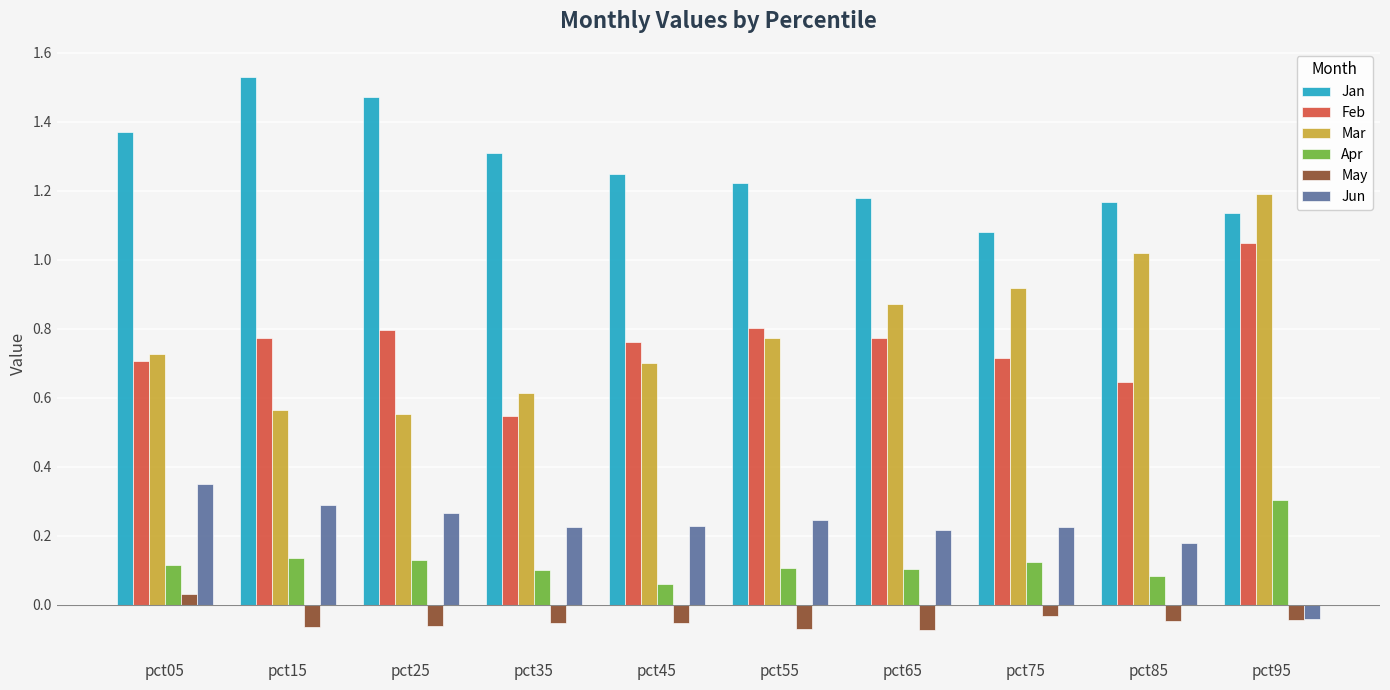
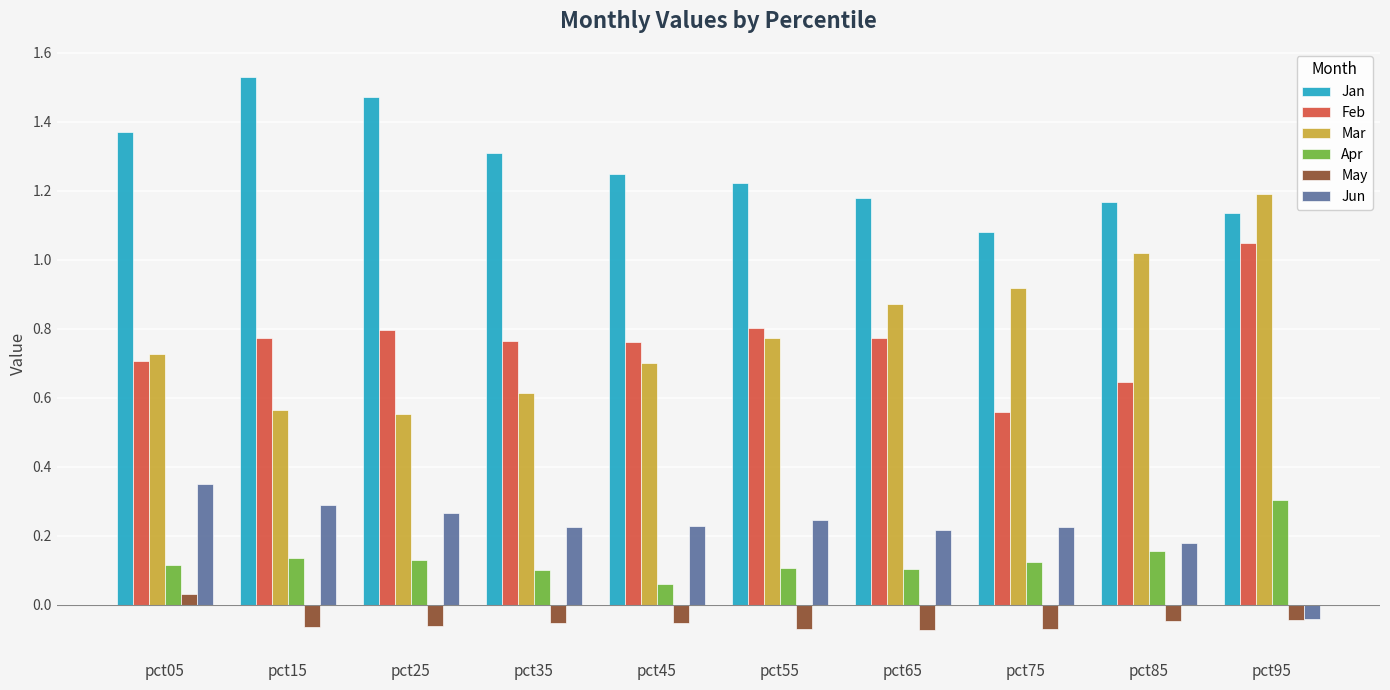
Feb, pct35: 0.55 -> 0.76
Feb, pct75: 0.71 -> 0.56
May, pct75: -0.03 -> -0.07
Apr, pct85: 0.08 -> 0.16
